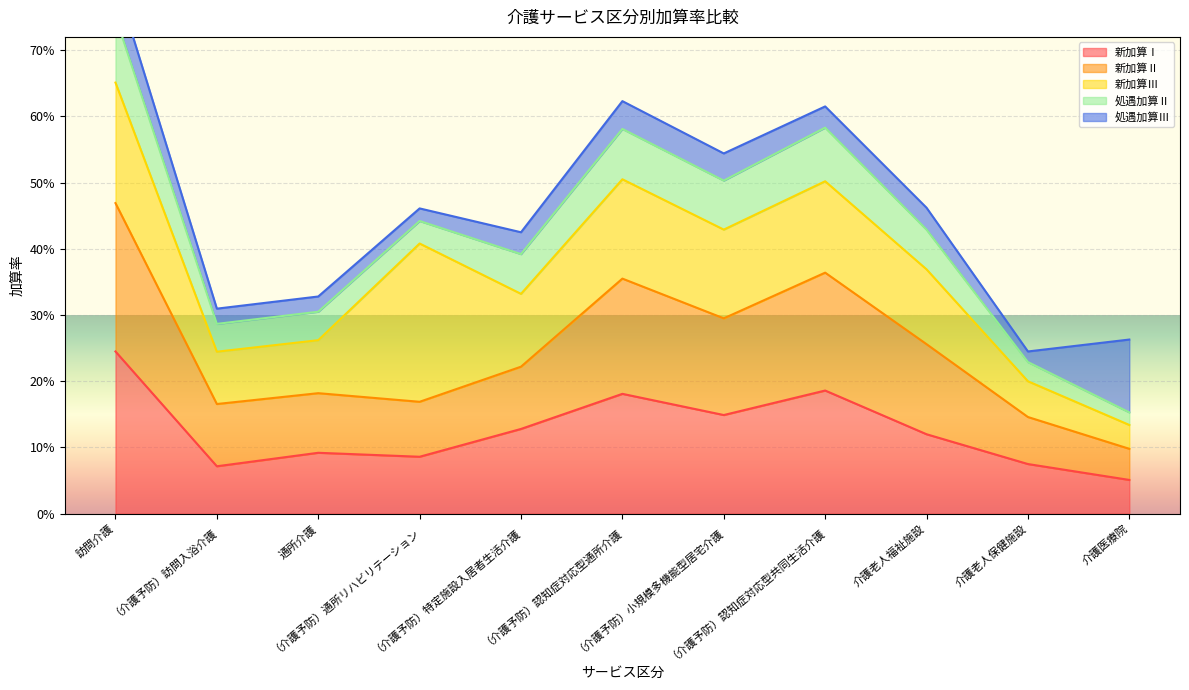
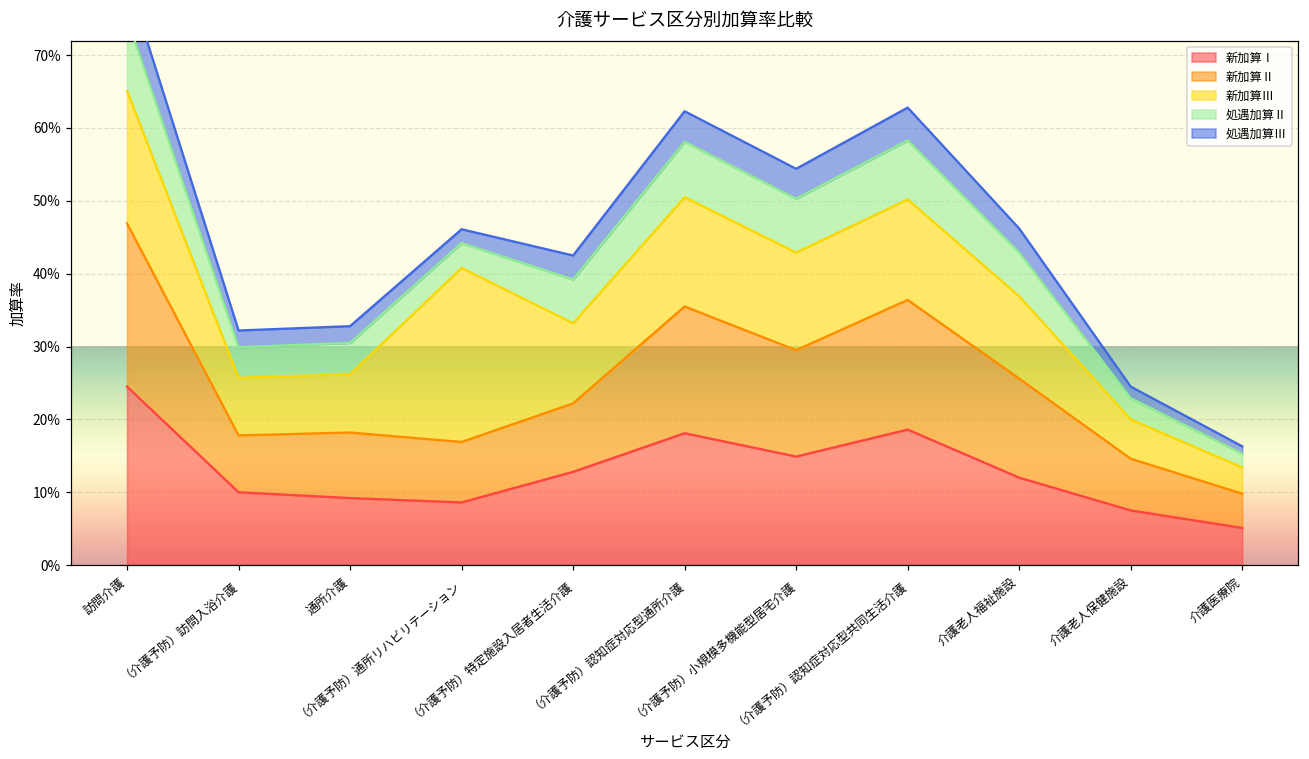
新加算Ⅰ, （介護予防）訪問入浴介護: 7% -> 10%
新加算Ⅱ, （介護予防）訪問入浴介護: 9% -> 8%
処遇加算Ⅲ, （介護予防）認知症対応型共同生活介護: 3% -> 5%
処遇加算Ⅲ, 介護医療院: 11% -> 1%
